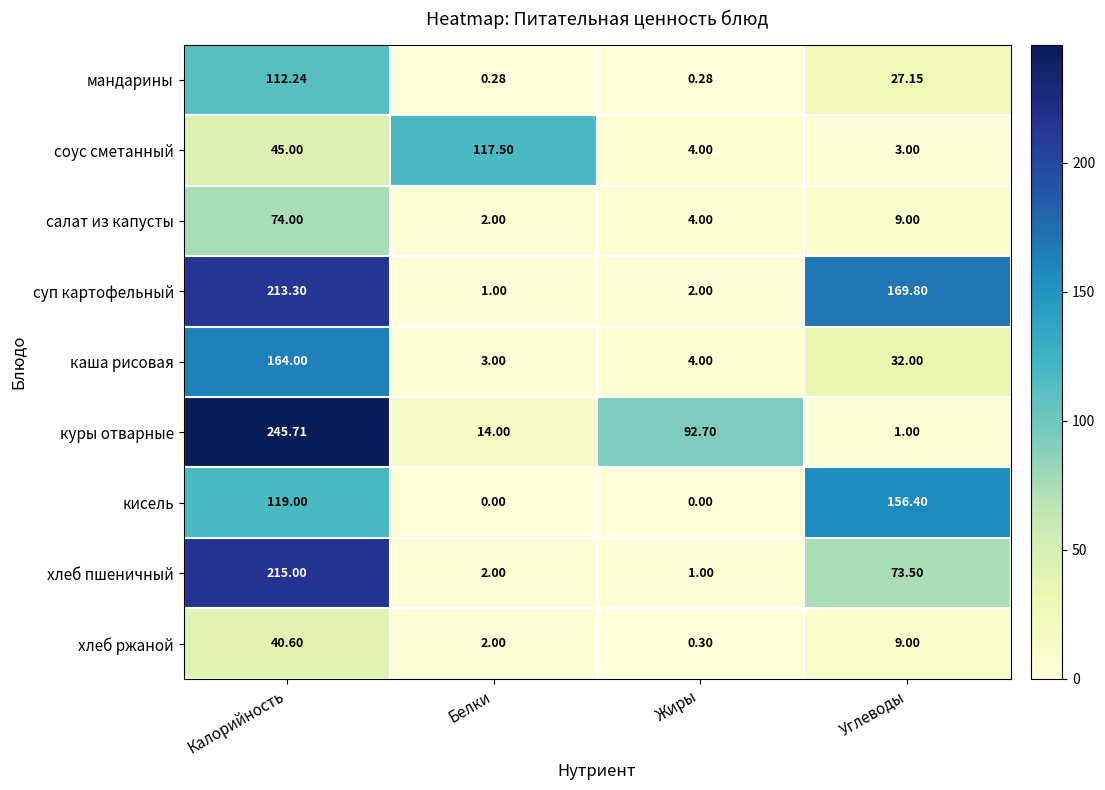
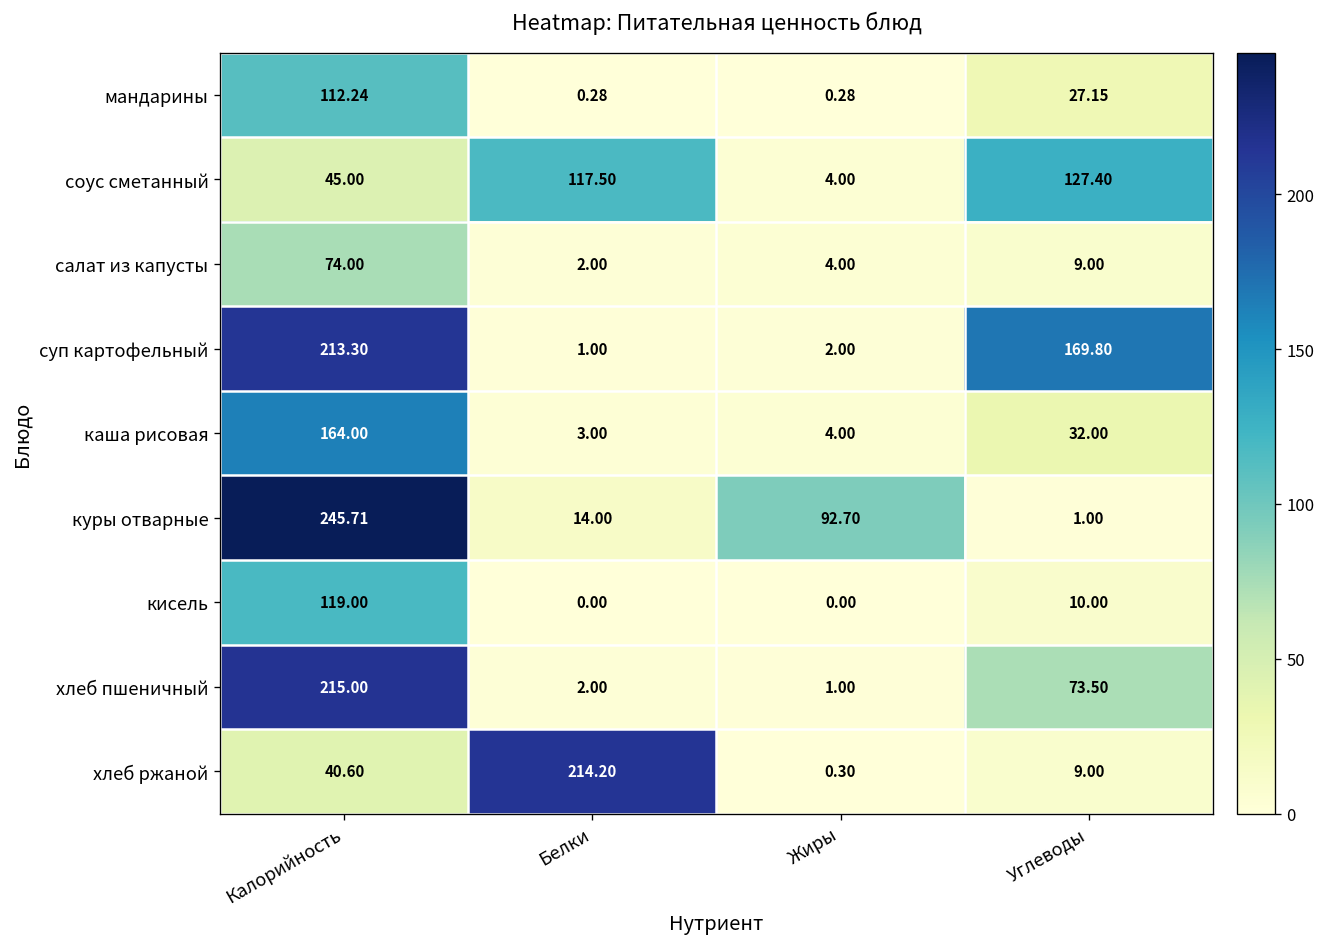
соус сметанный, Углеводы: 3.00 -> 127.40
кисель, Углеводы: 156.40 -> 10.00
хлеб ржаной, Белки: 2.00 -> 214.20
